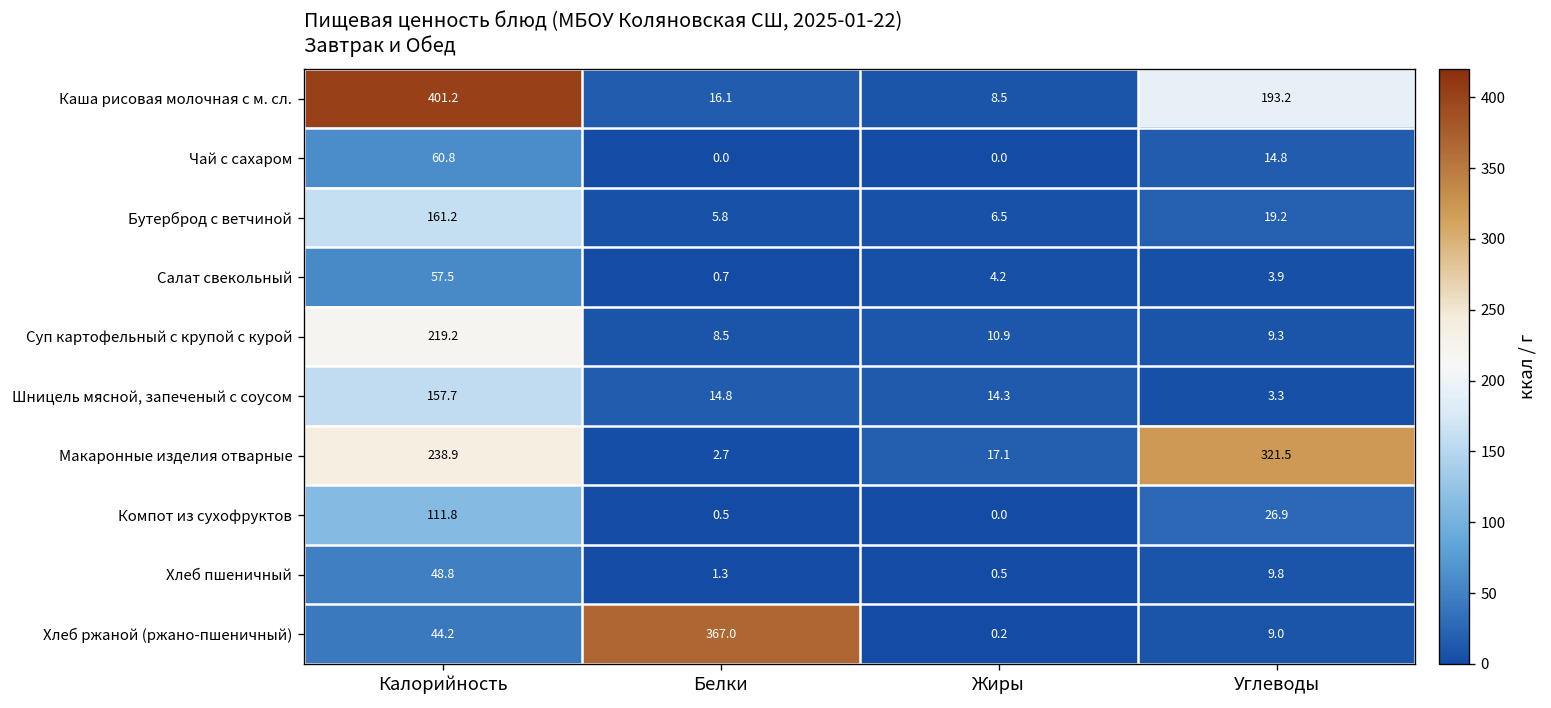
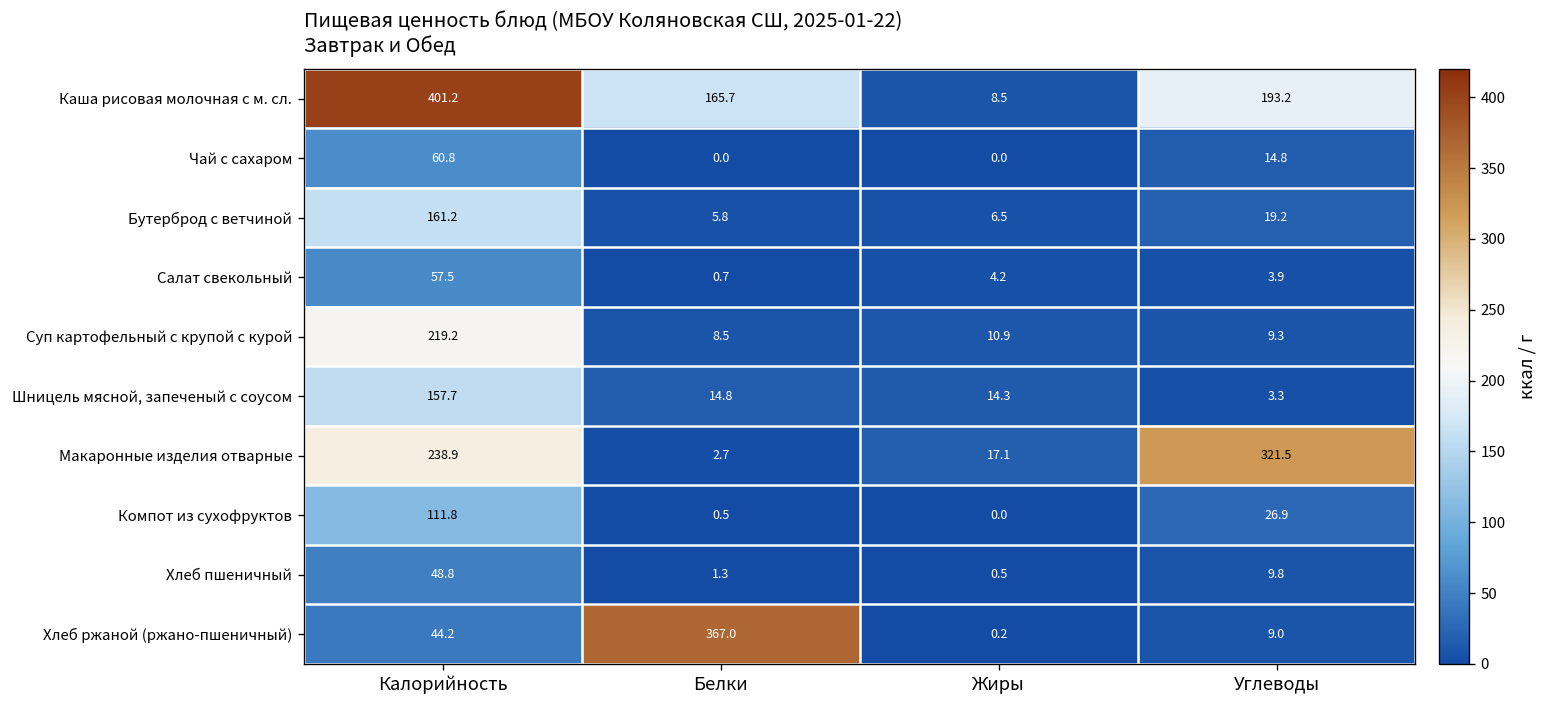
Каша рисовая молочная с м. сл., Белки: 16.1 -> 165.7
